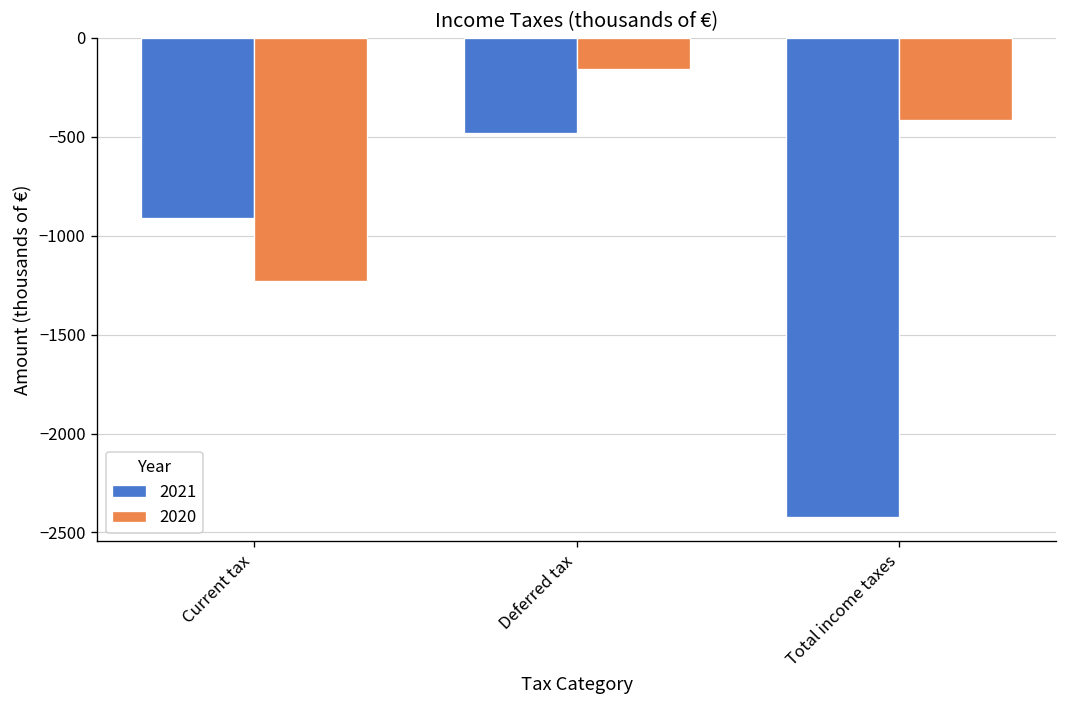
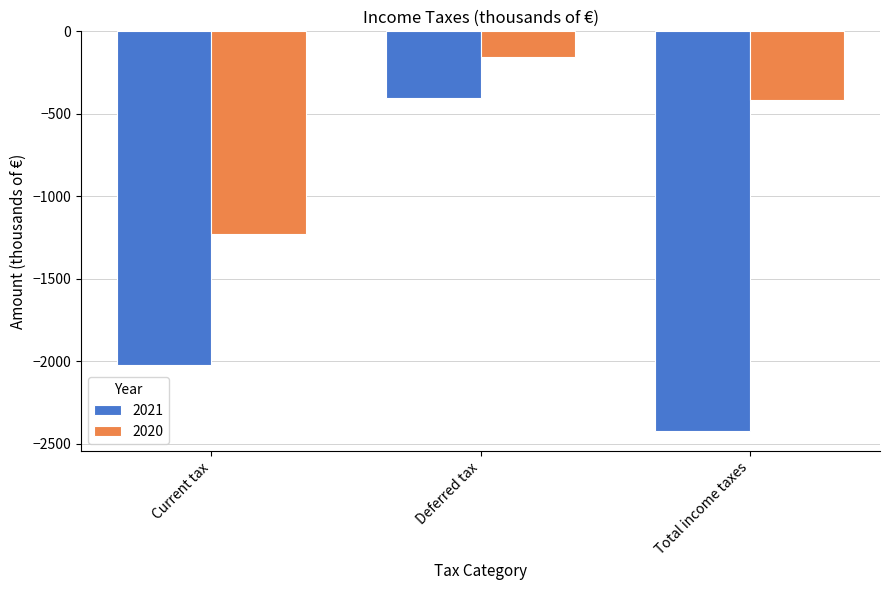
2021, Current tax: -910 -> -2020
2021, Deferred tax: -480 -> -400
